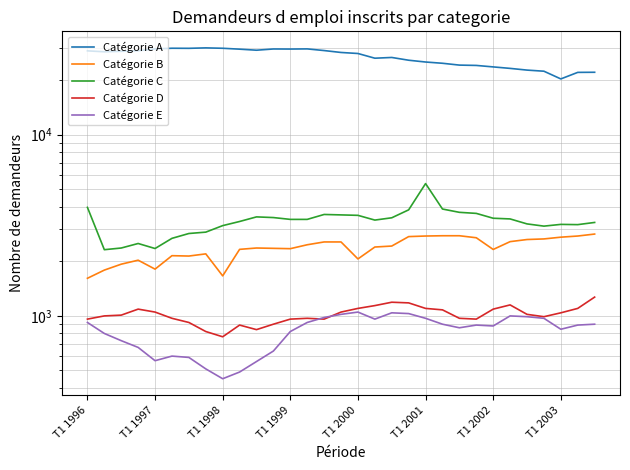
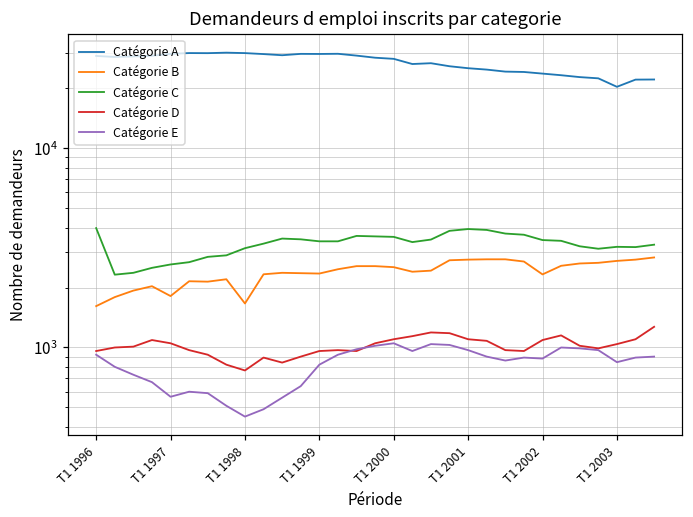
Catégorie C, T1 1997: 2400 -> 2600
Catégorie B, T1 2000: 2100 -> 2500
Catégorie C, T1 2001: 5400 -> 3900
